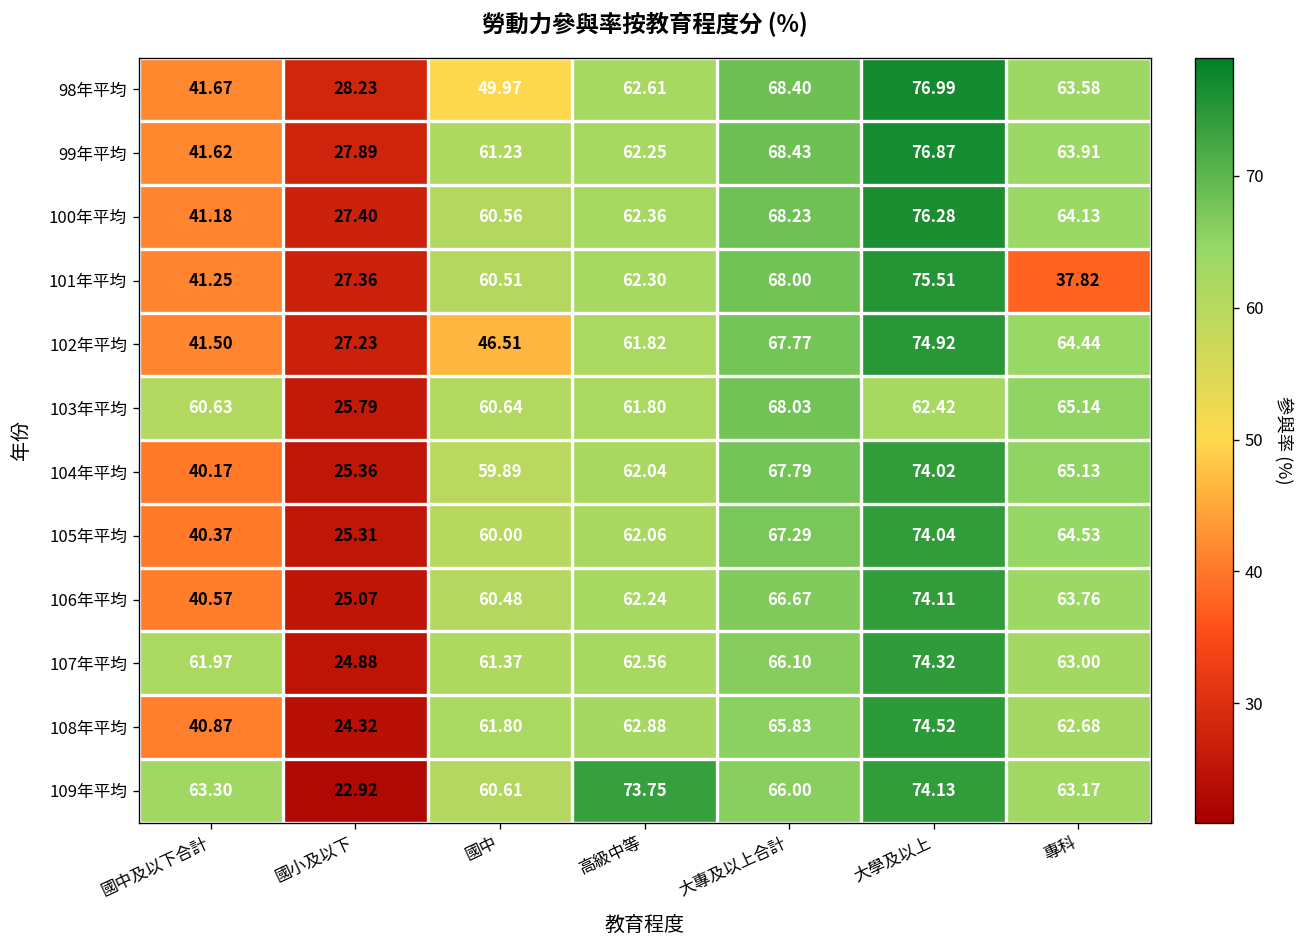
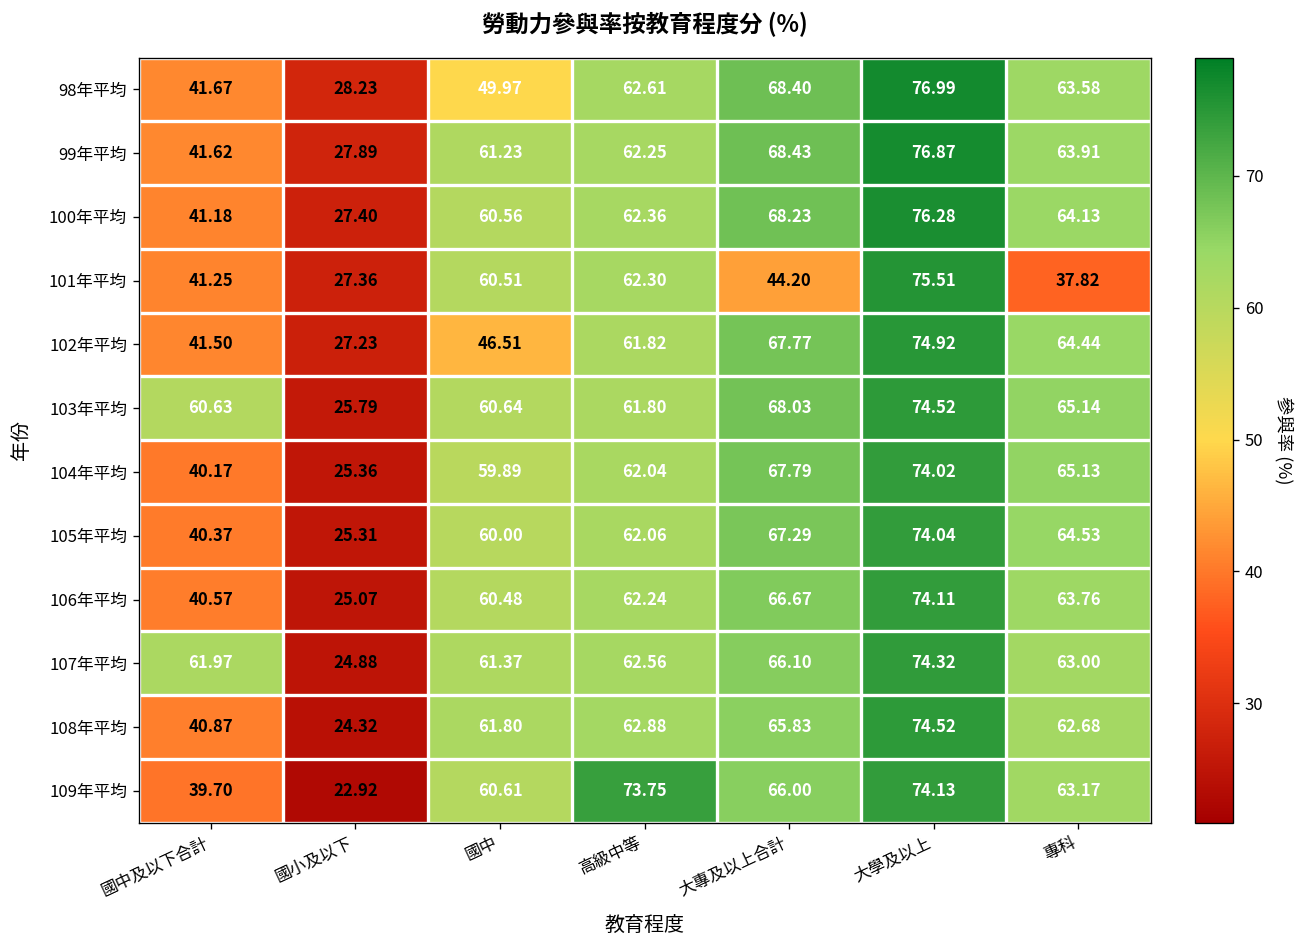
101年平均, 大專及以上合計: 68.00 -> 44.20
103年平均, 大學及以上: 62.42 -> 74.52
109年平均, 國中及以下合計: 63.30 -> 39.70
